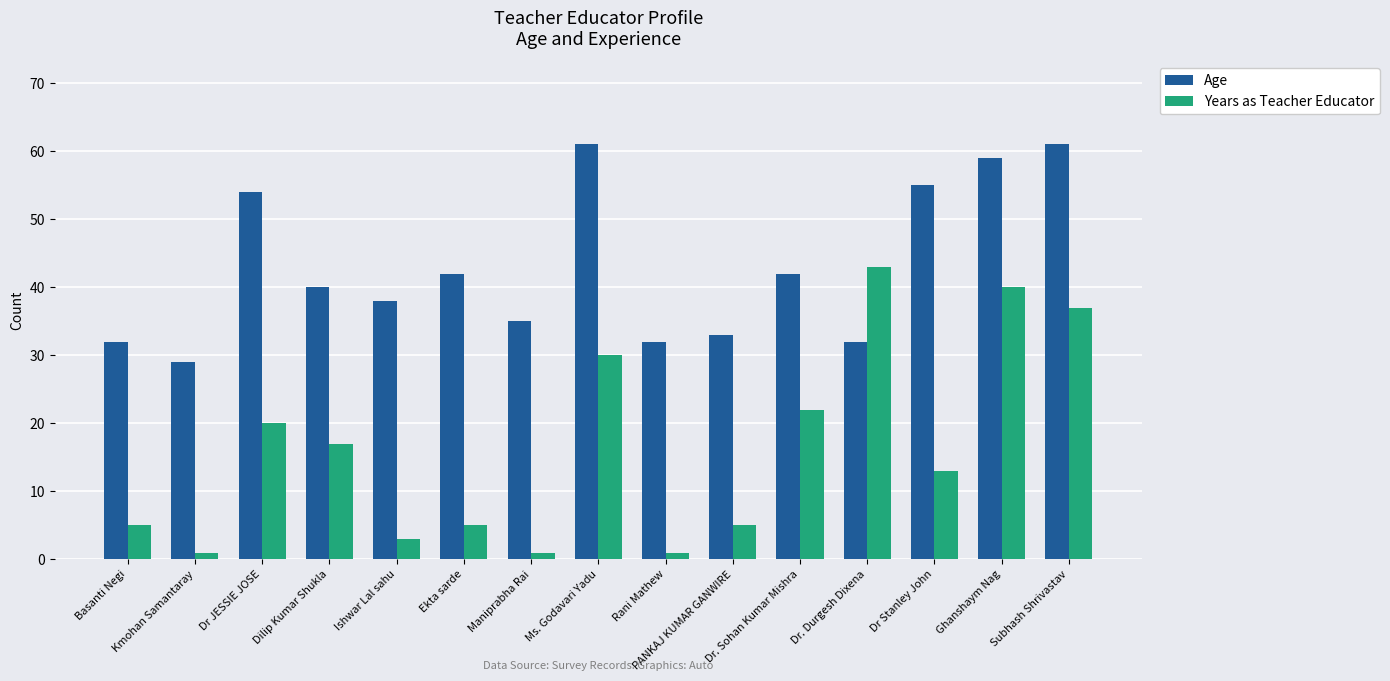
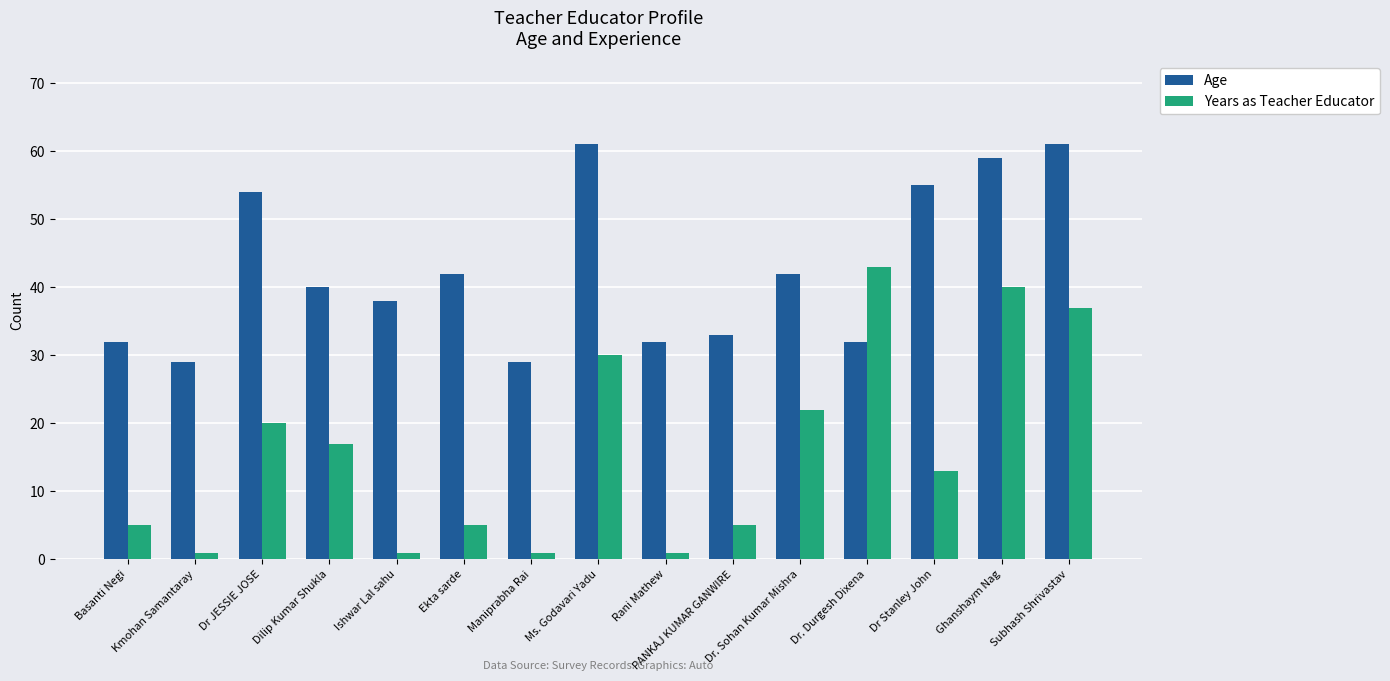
Years as Teacher Educator, Ishwar Lal sahu: 3 -> 1
Age, Maniprabha Rai: 35 -> 29
